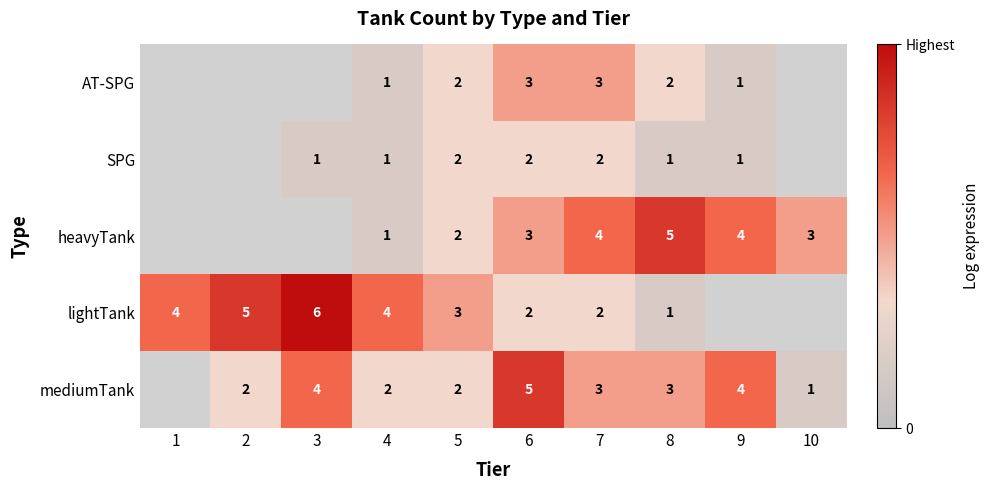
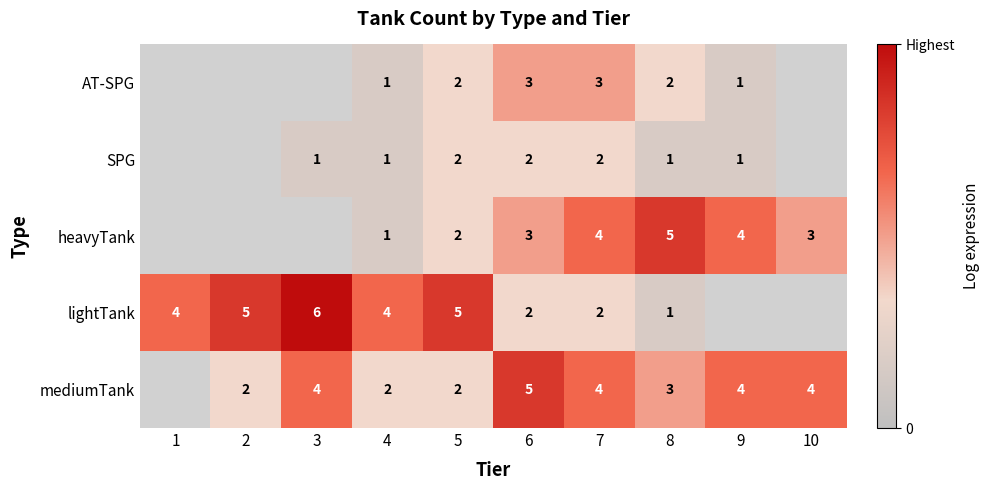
lightTank, 5: 3 -> 5
mediumTank, 7: 3 -> 4
mediumTank, 10: 1 -> 4
